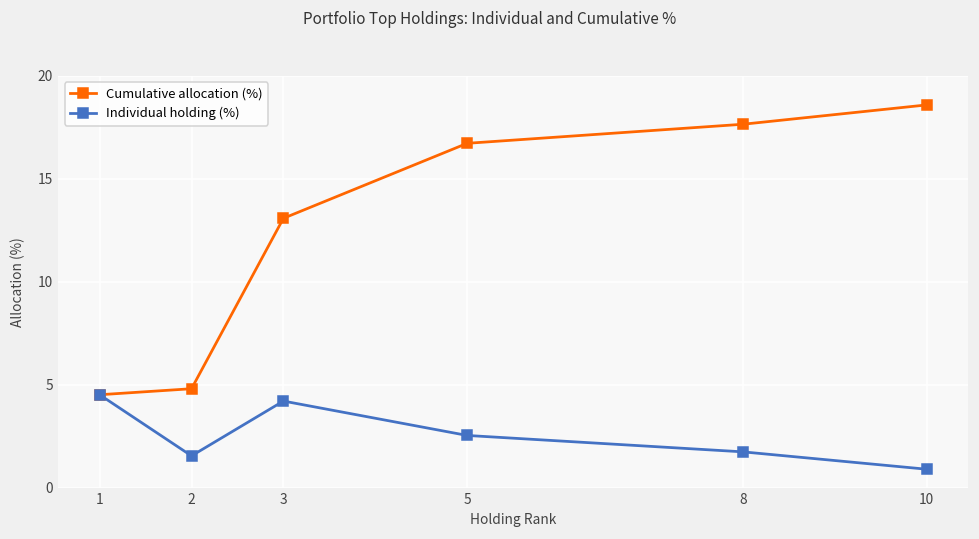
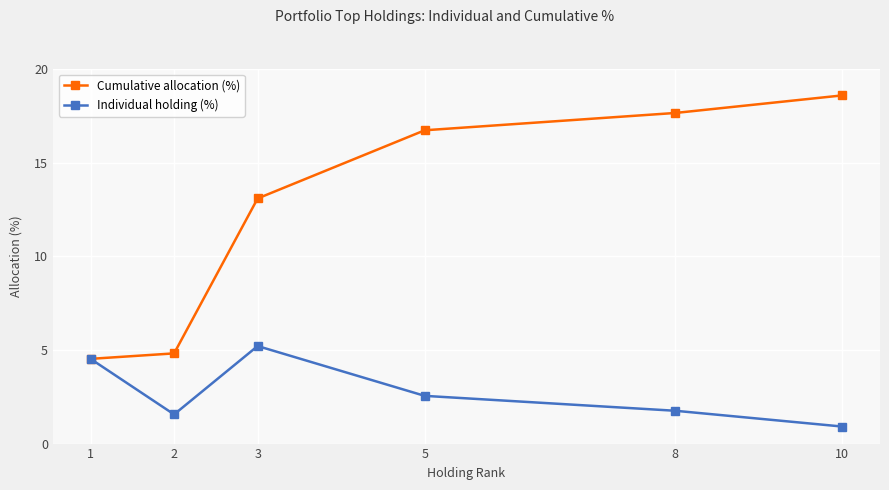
Individual holding (%), 3: 4.2 -> 5.2
